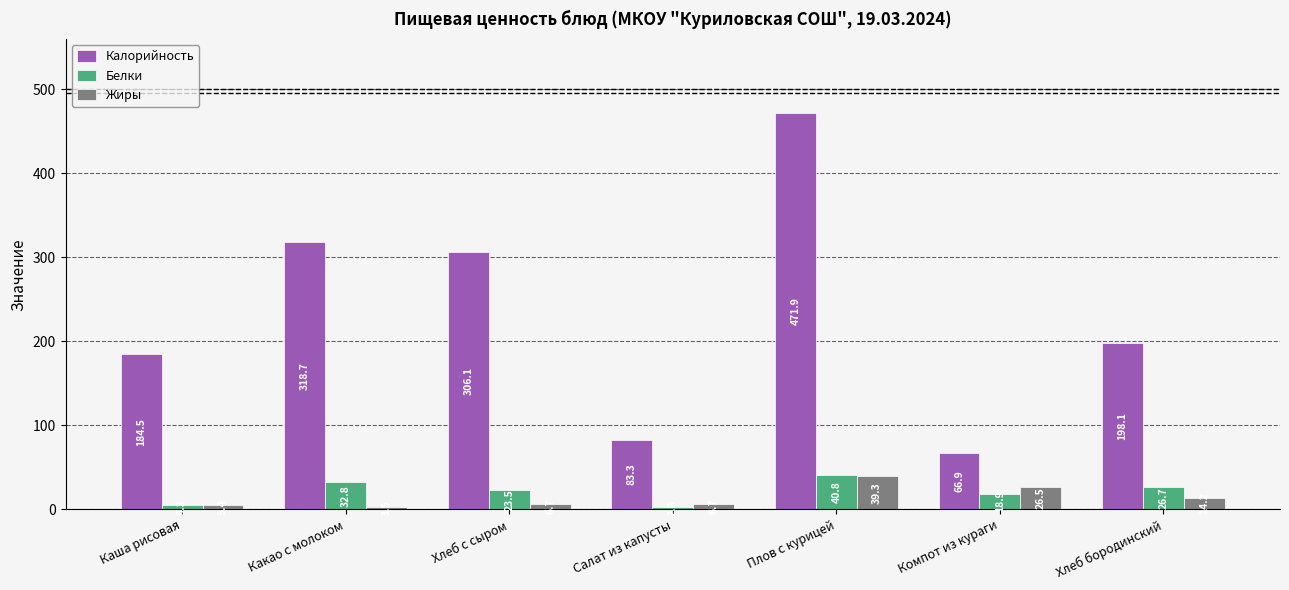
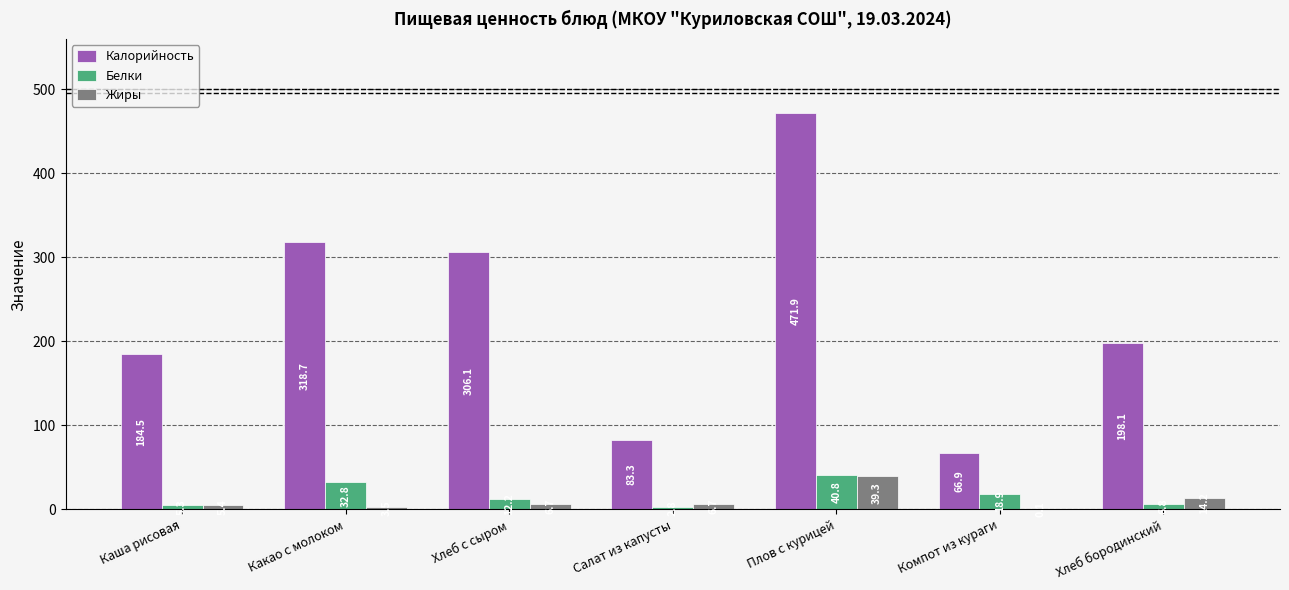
Белки, Хлеб с сыром: 20 -> 10
Жиры, Компот из кураги: 30 -> 0
Белки, Хлеб бородинский: 30 -> 10
